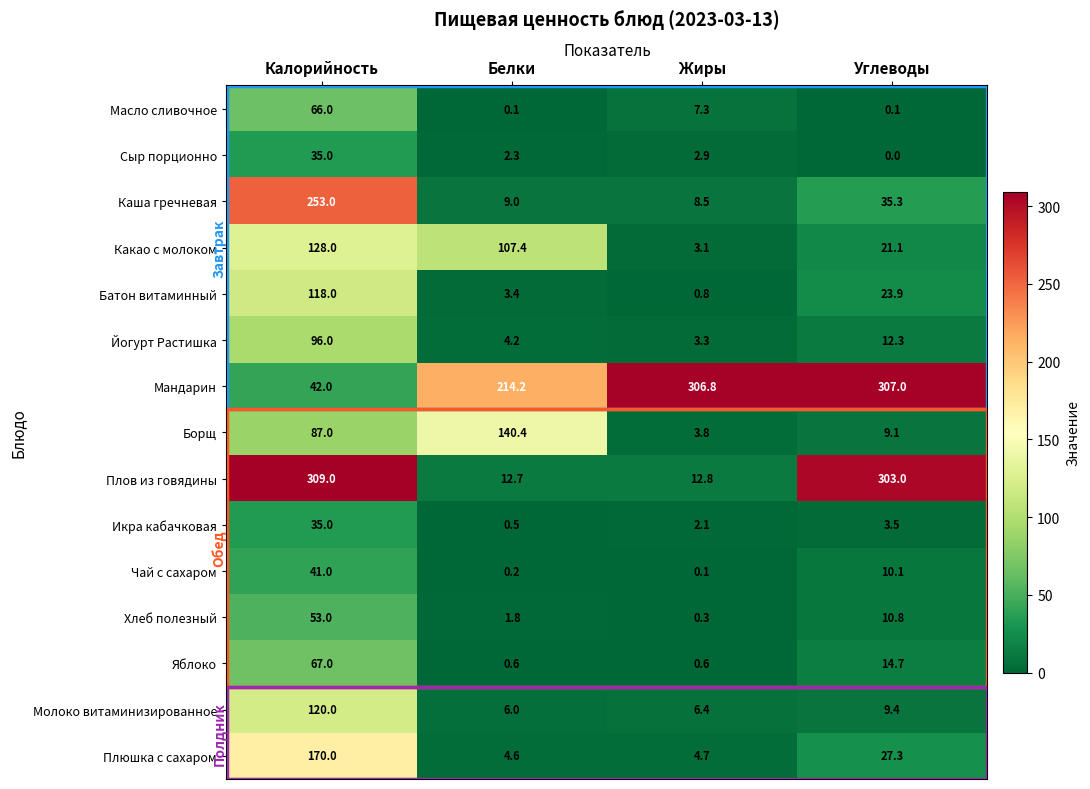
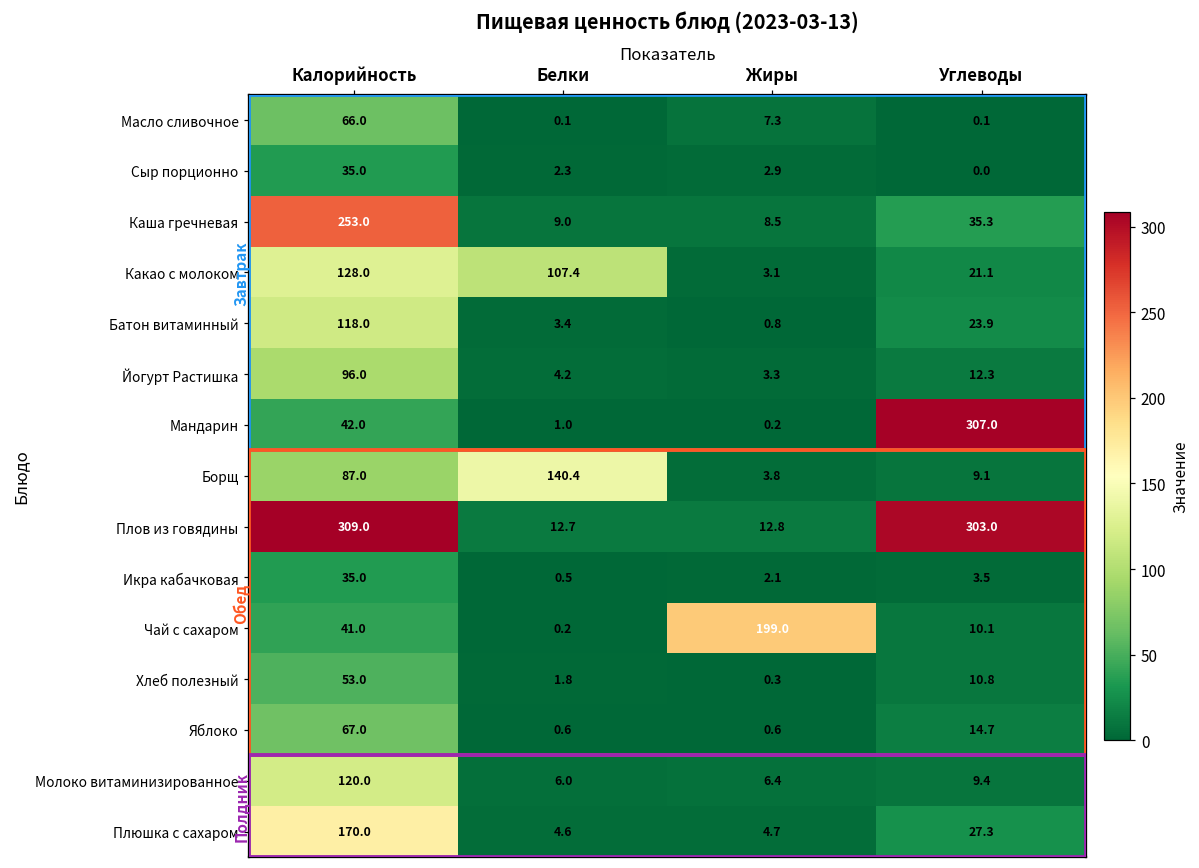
Мандарин, Белки: 214.2 -> 1.0
Мандарин, Жиры: 306.8 -> 0.2
Чай с сахаром, Жиры: 0.1 -> 199.0
